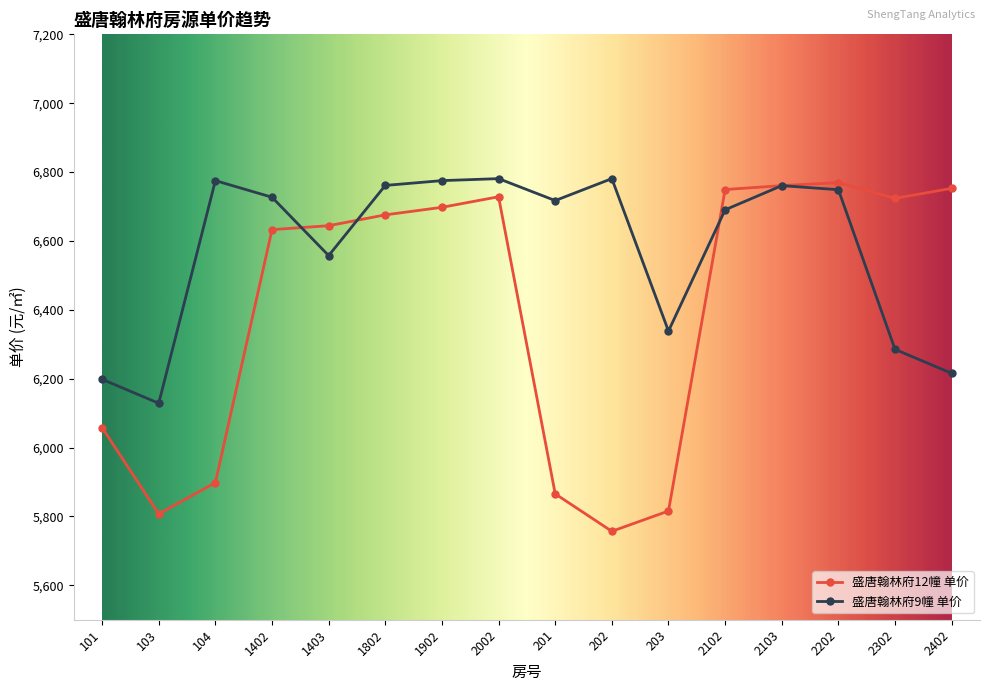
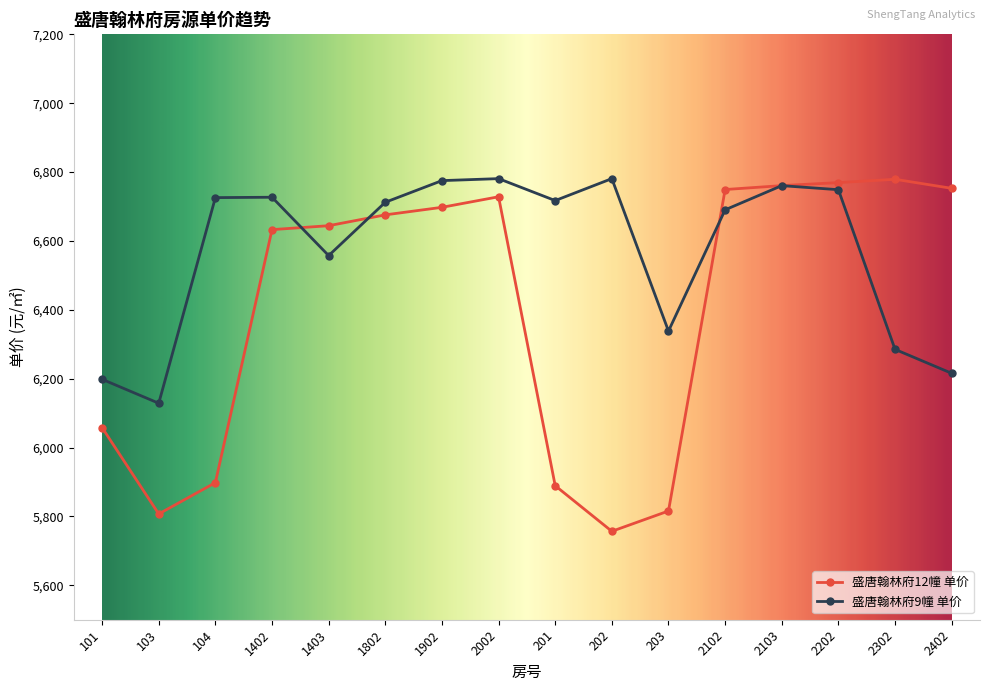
盛唐翰林府9幢 单价, 104: 6,780 -> 6,730
盛唐翰林府9幢 单价, 1802: 6,760 -> 6,710
盛唐翰林府12幢 单价, 201: 5,870 -> 5,890
盛唐翰林府12幢 单价, 2302: 6,720 -> 6,780
